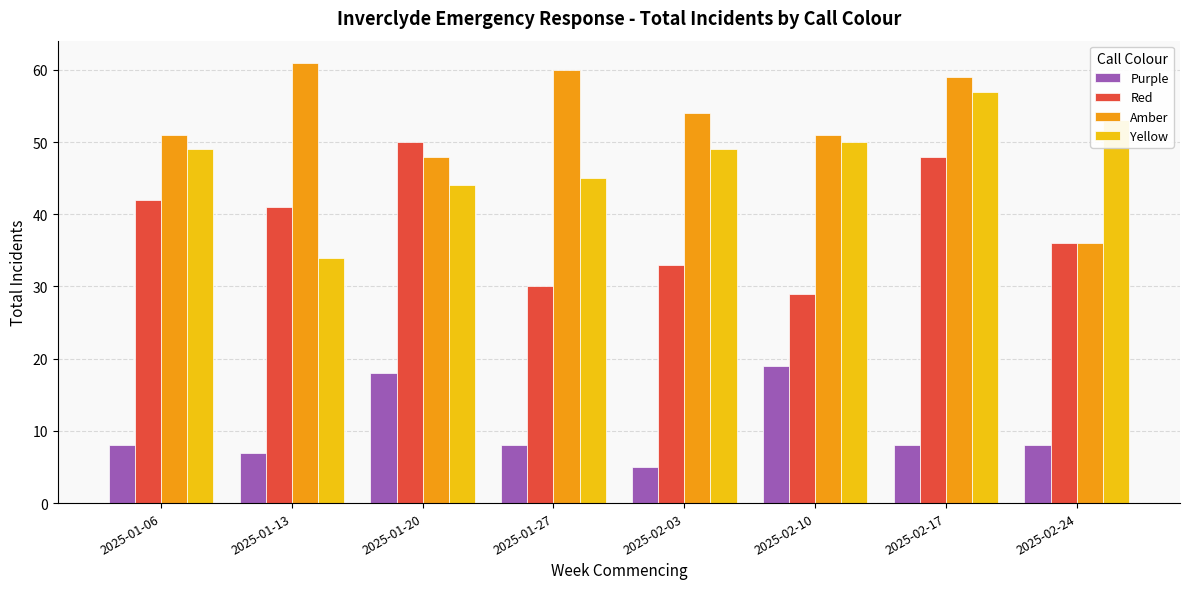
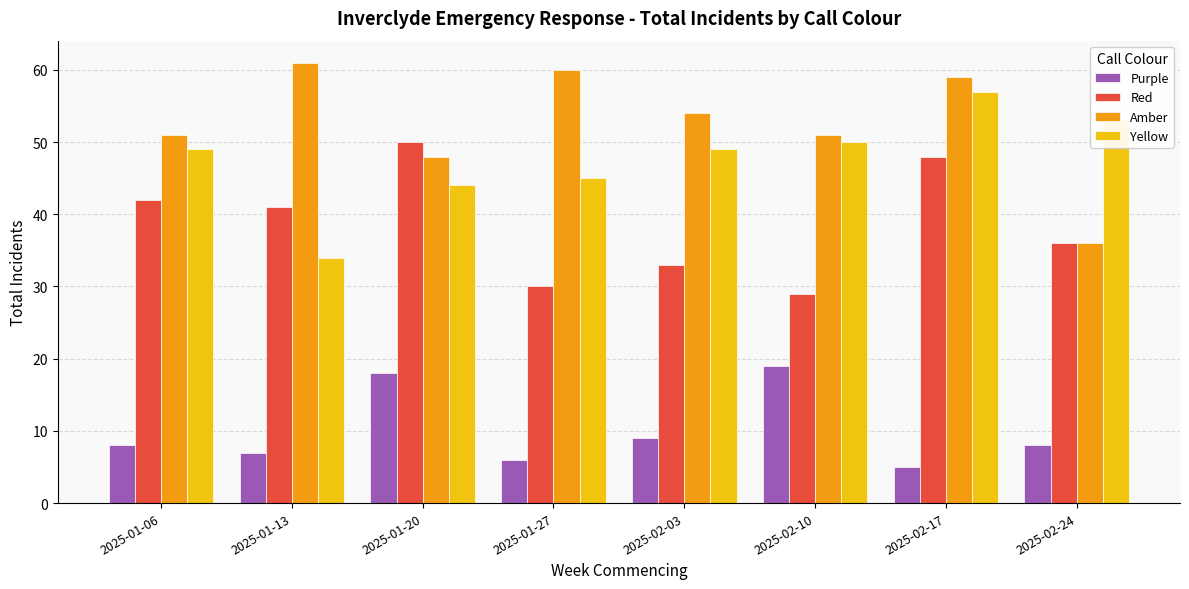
Purple, 2025-01-27: 8 -> 6
Purple, 2025-02-03: 5 -> 9
Purple, 2025-02-17: 8 -> 5
